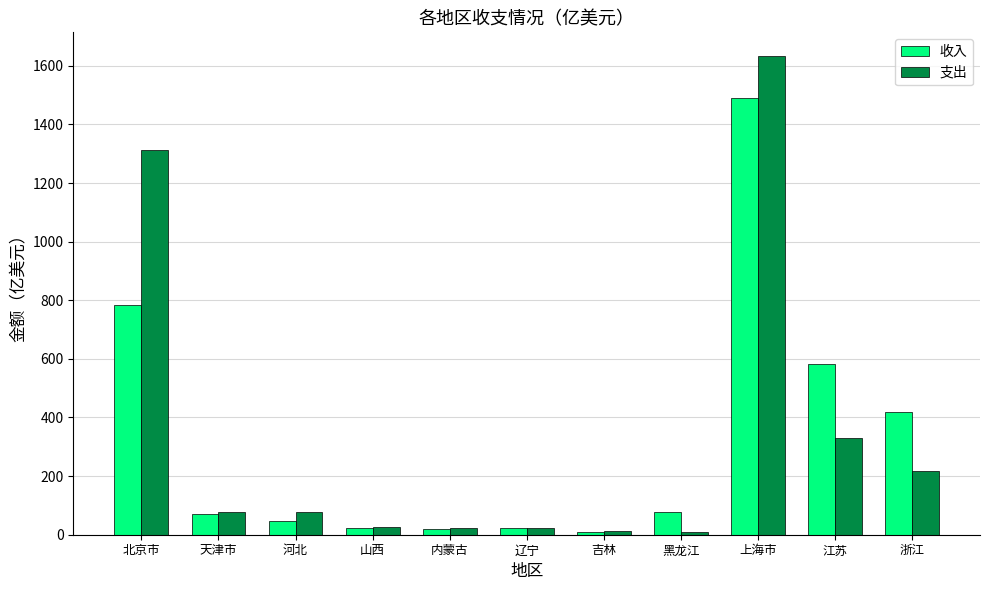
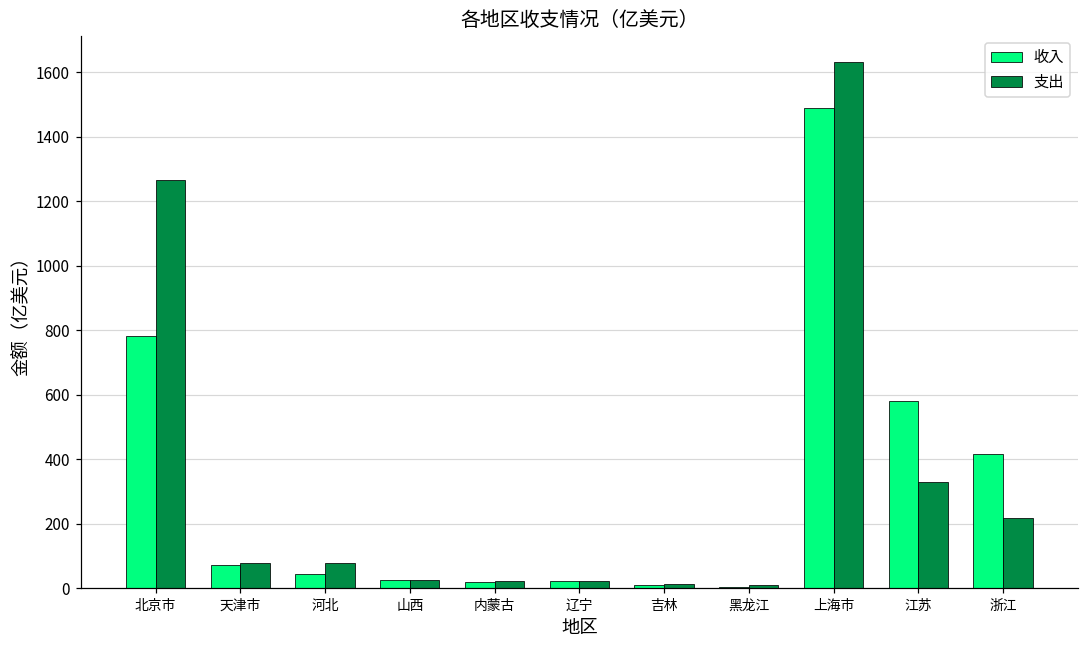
支出, 北京市: 1310 -> 1270
收入, 黑龙江: 80 -> 10
